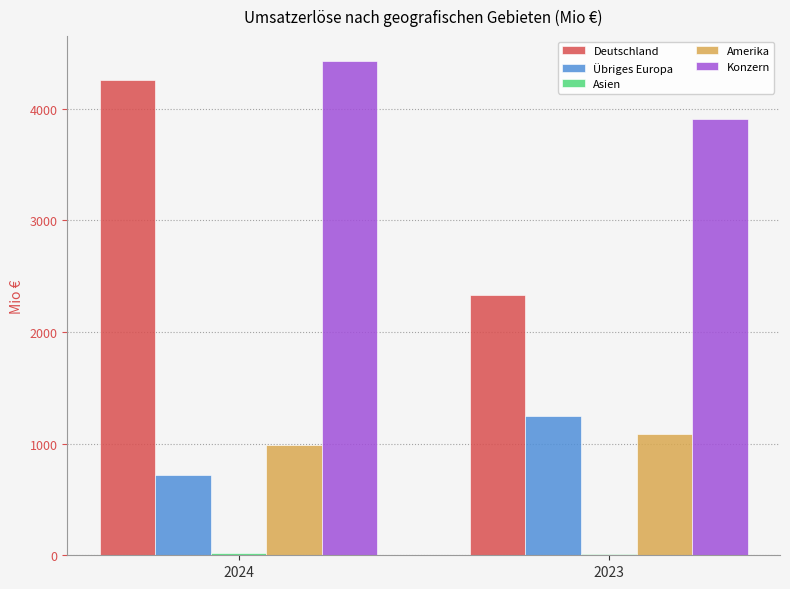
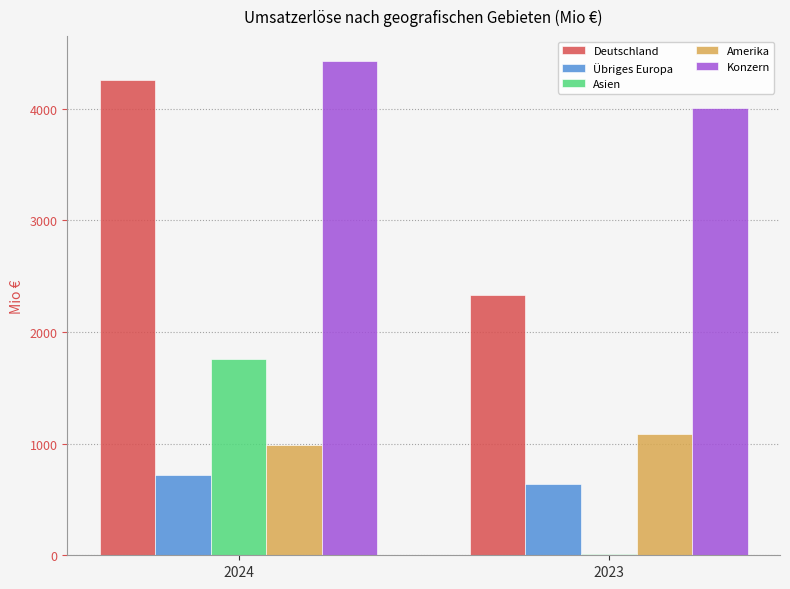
Asien, 2024: 20 -> 1760
Übriges Europa, 2023: 1250 -> 640
Konzern, 2023: 3910 -> 4000
